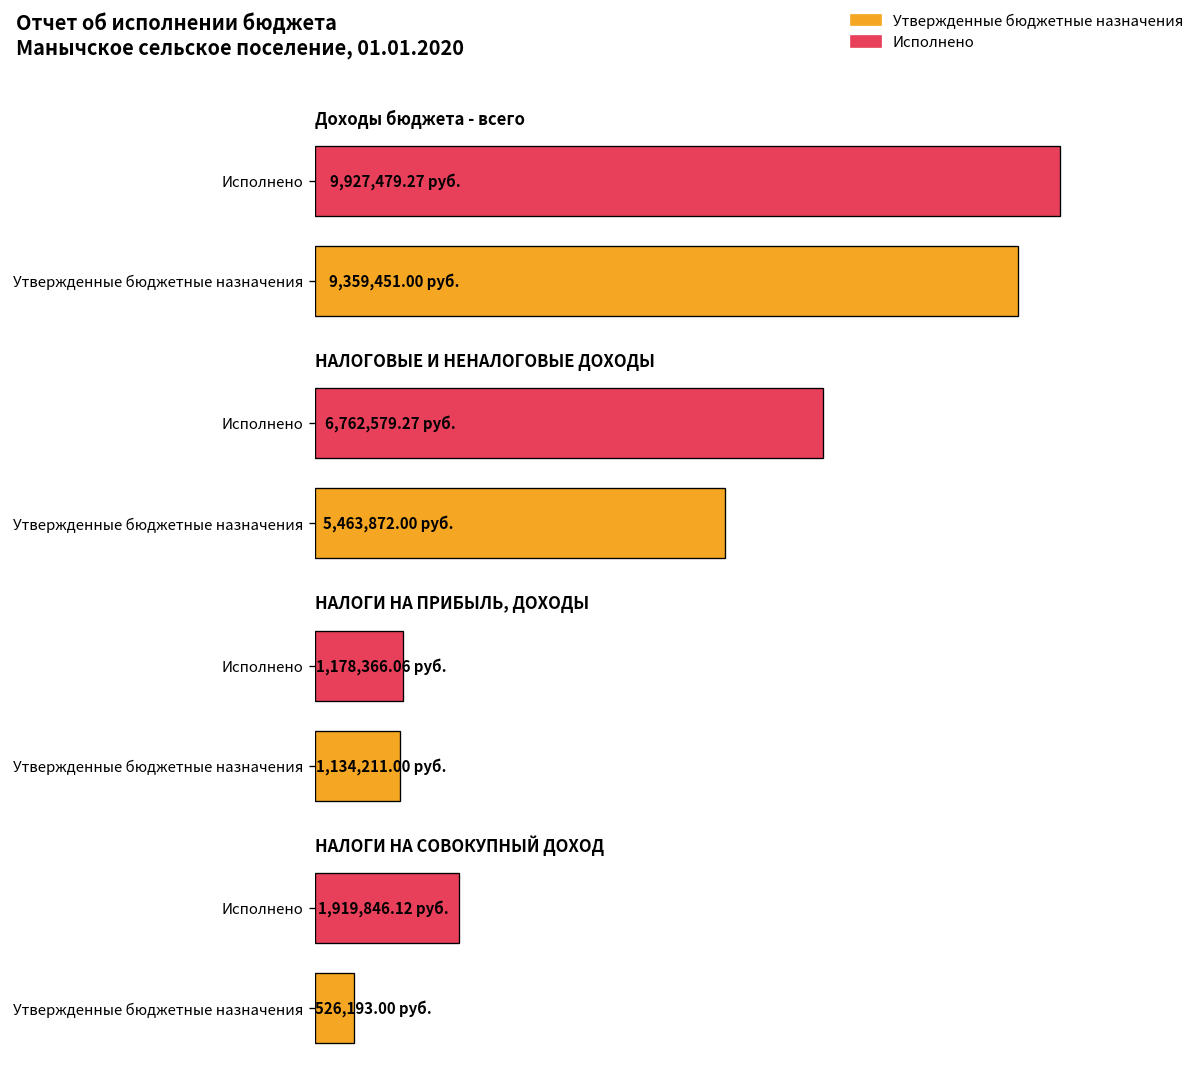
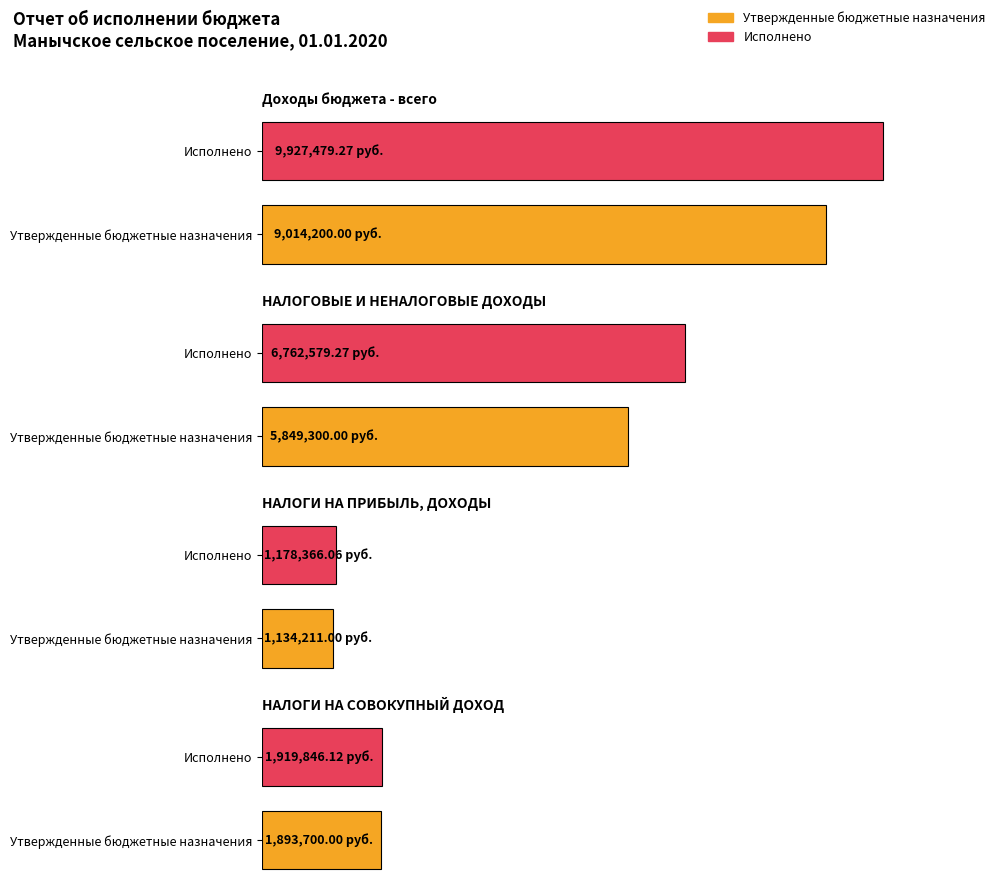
Доходы бюджета - всего, Утвержденные бюджетные назначения: 9,359,451.00 -> 9,014,200.00
НАЛОГОВЫЕ И НЕНАЛОГОВЫЕ ДОХОДЫ, Утвержденные бюджетные назначения: 5,463,872.00 -> 5,849,300.00
НАЛОГИ НА СОВОКУПНЫЙ ДОХОД, Утвержденные бюджетные назначения: 526,193.00 -> 1,893,700.00
